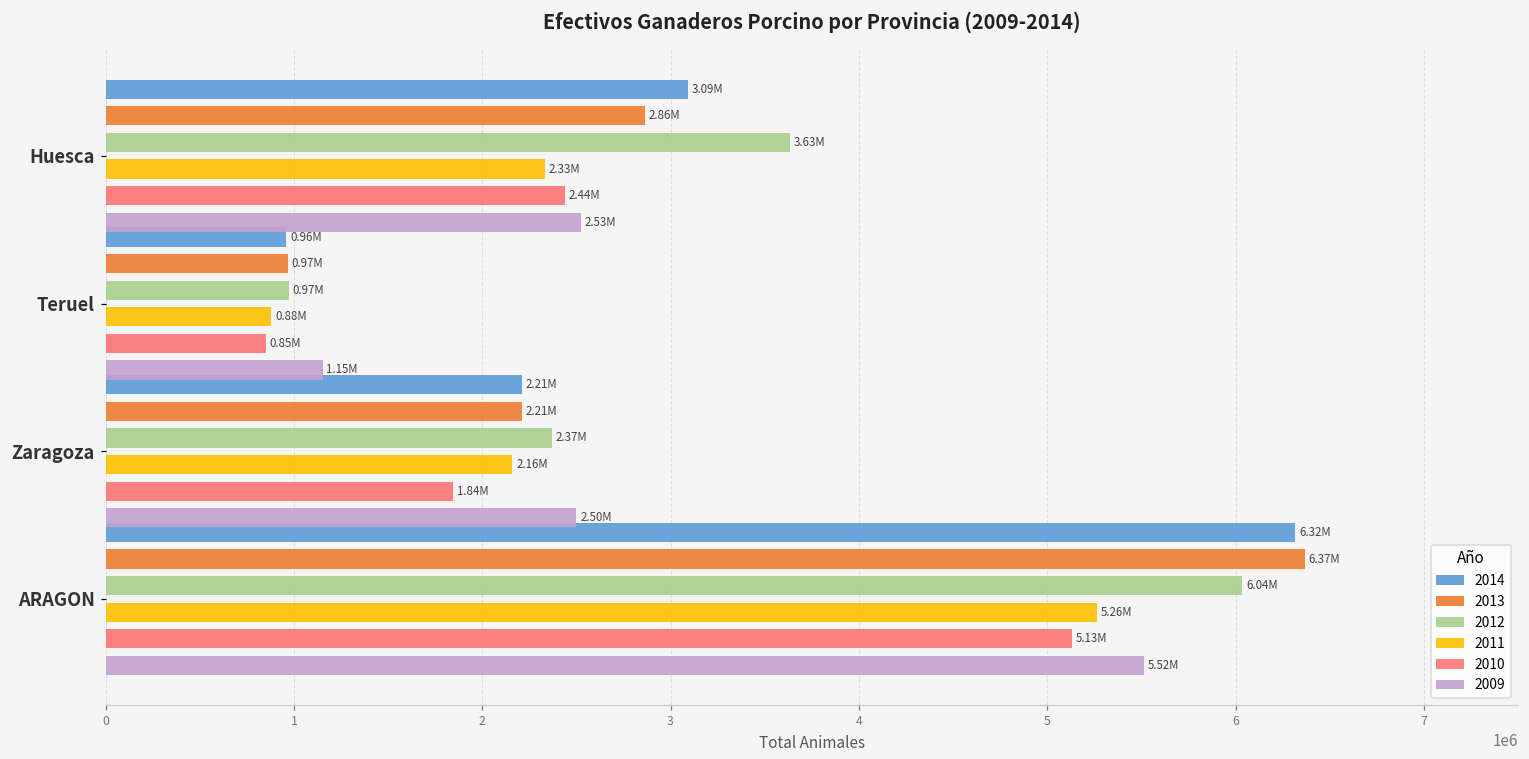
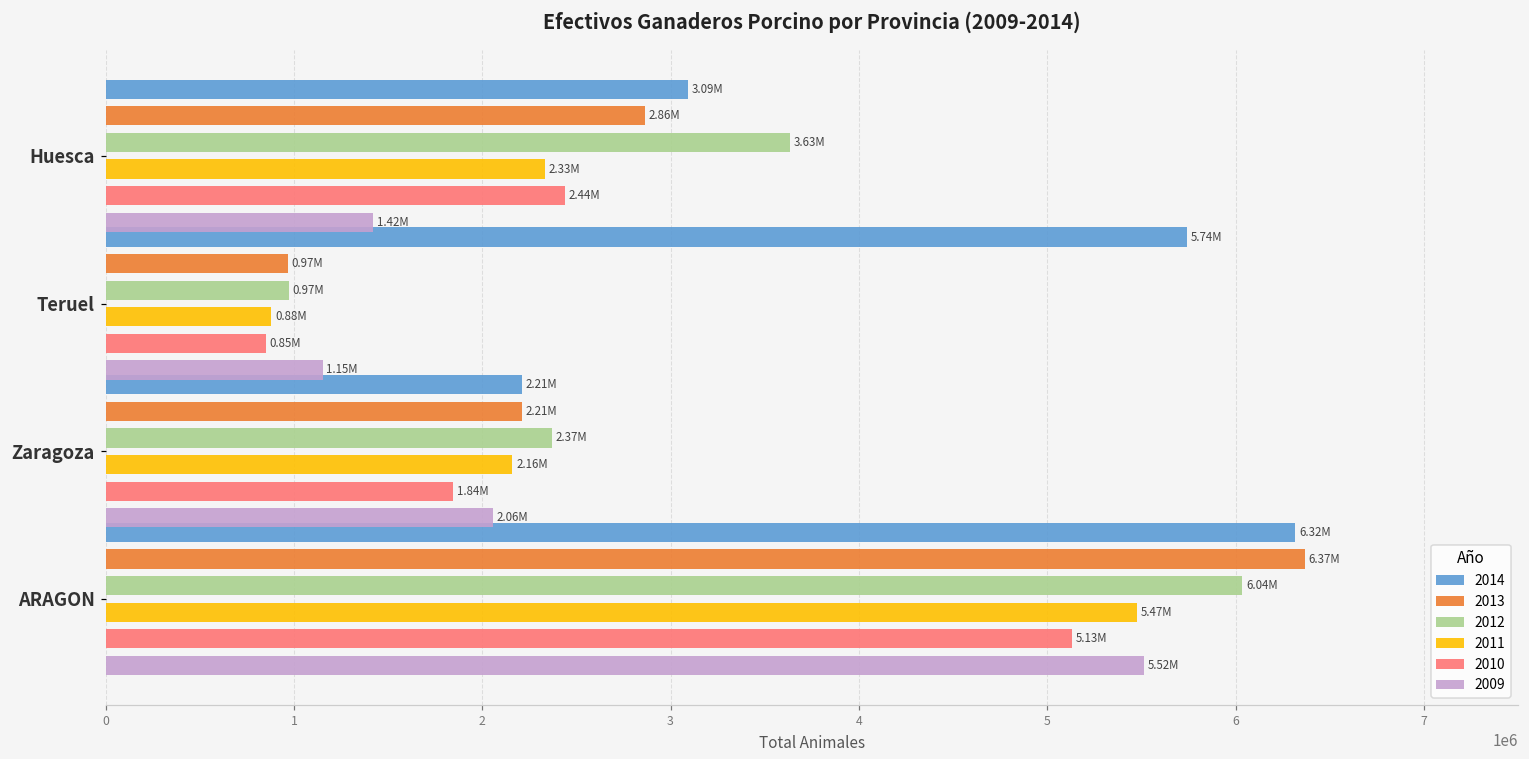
2009, Huesca: 2.53M -> 1.42M
2014, Teruel: 0.96M -> 5.74M
2009, Zaragoza: 2.50M -> 2.06M
2011, ARAGON: 5.26M -> 5.47M
